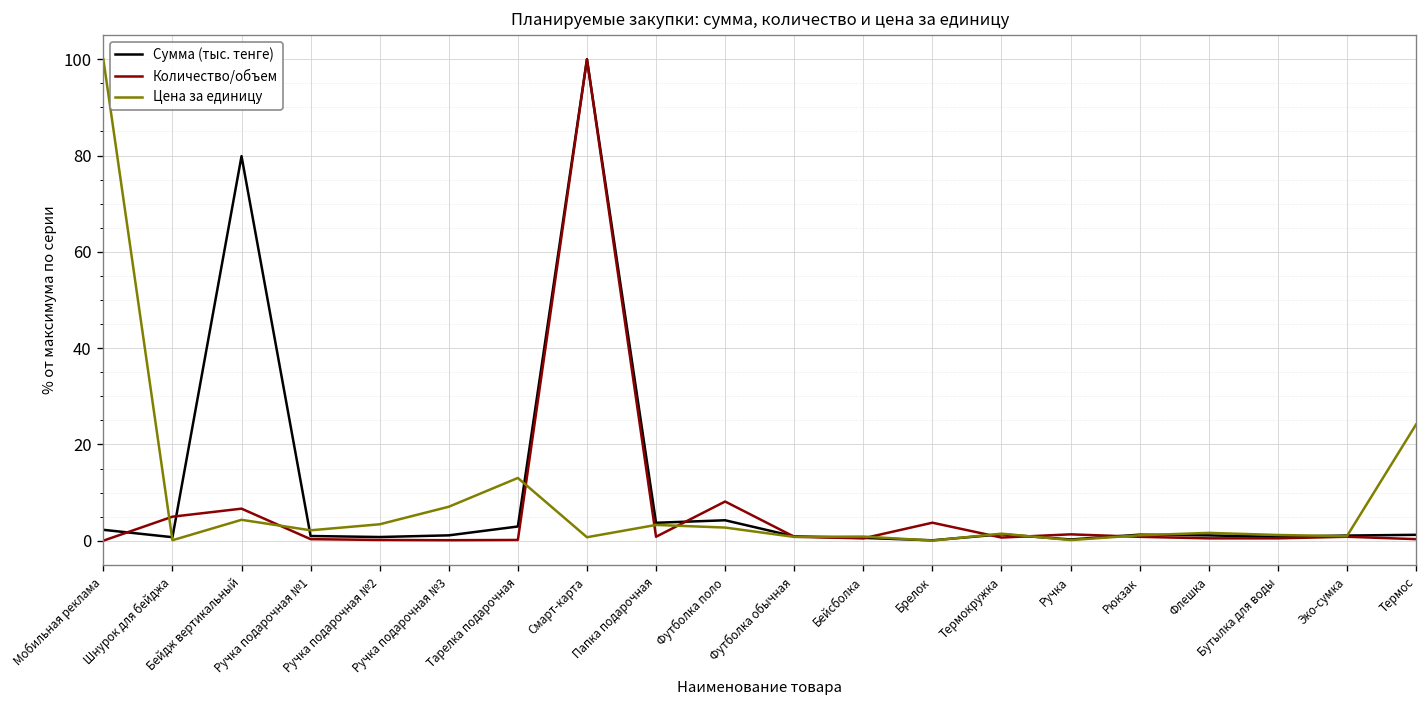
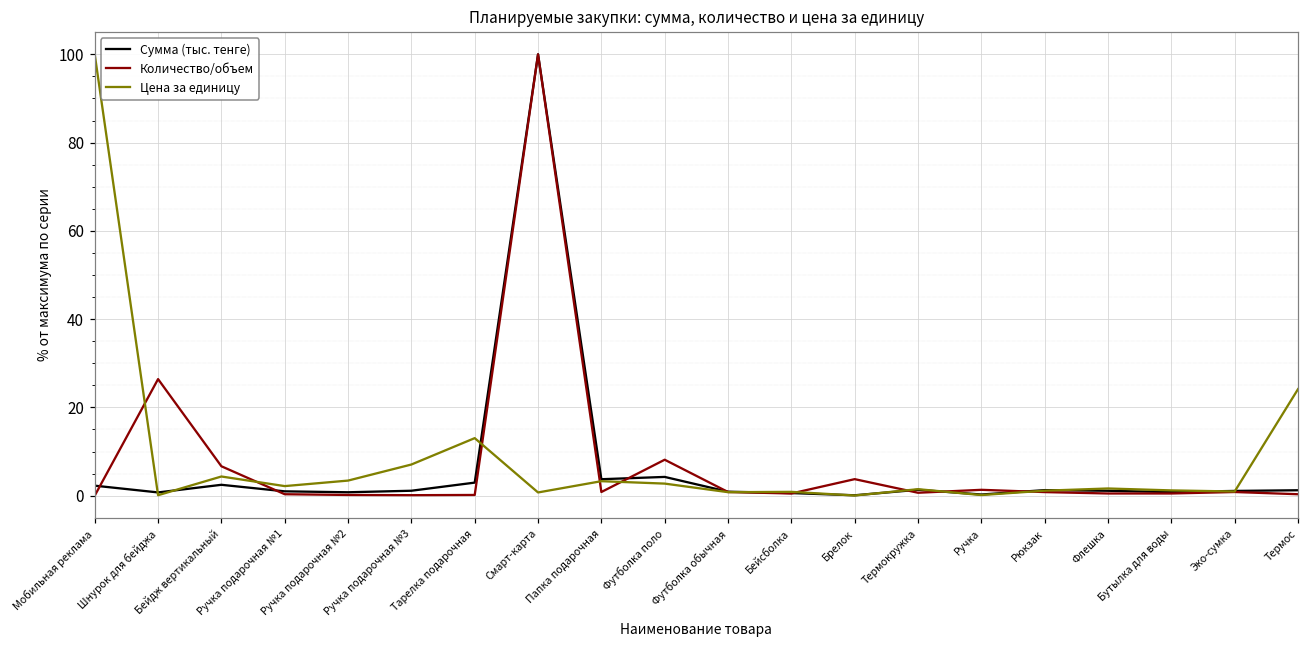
Количество/объем, Шнурок для бейджа: 5 -> 26
Сумма (тыс. тенге), Бейдж вертикальный: 80 -> 2
